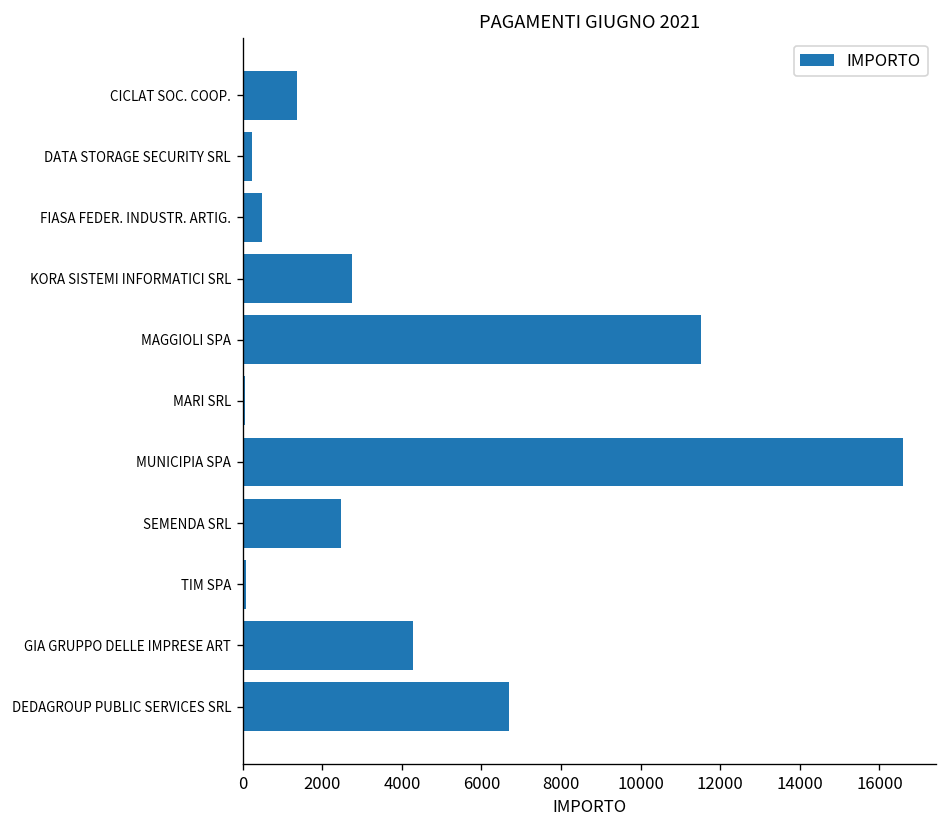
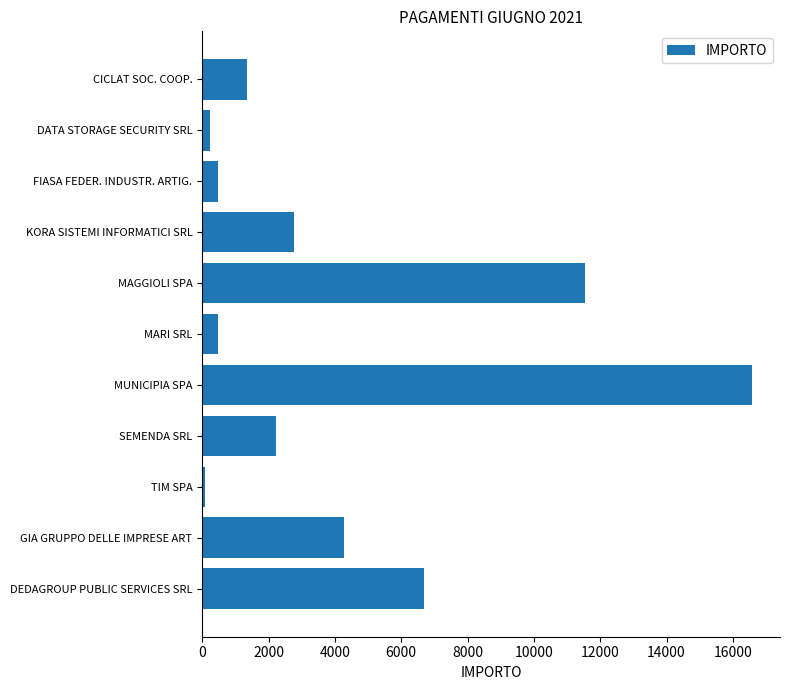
MARI SRL: 100 -> 500
SEMENDA SRL: 2500 -> 2200
